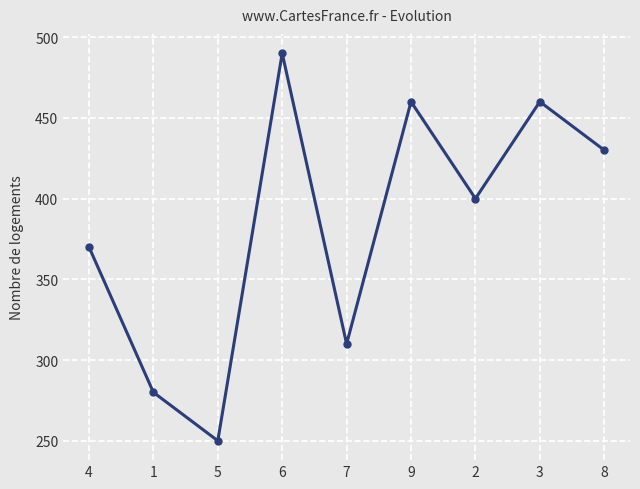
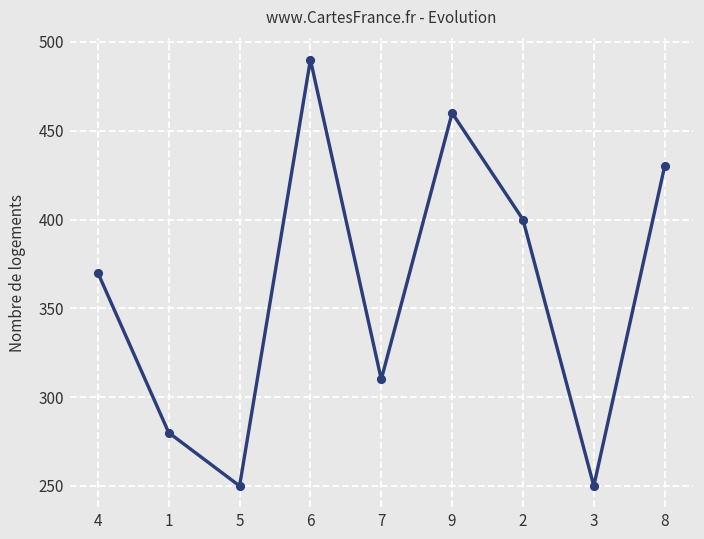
3: 460 -> 250
